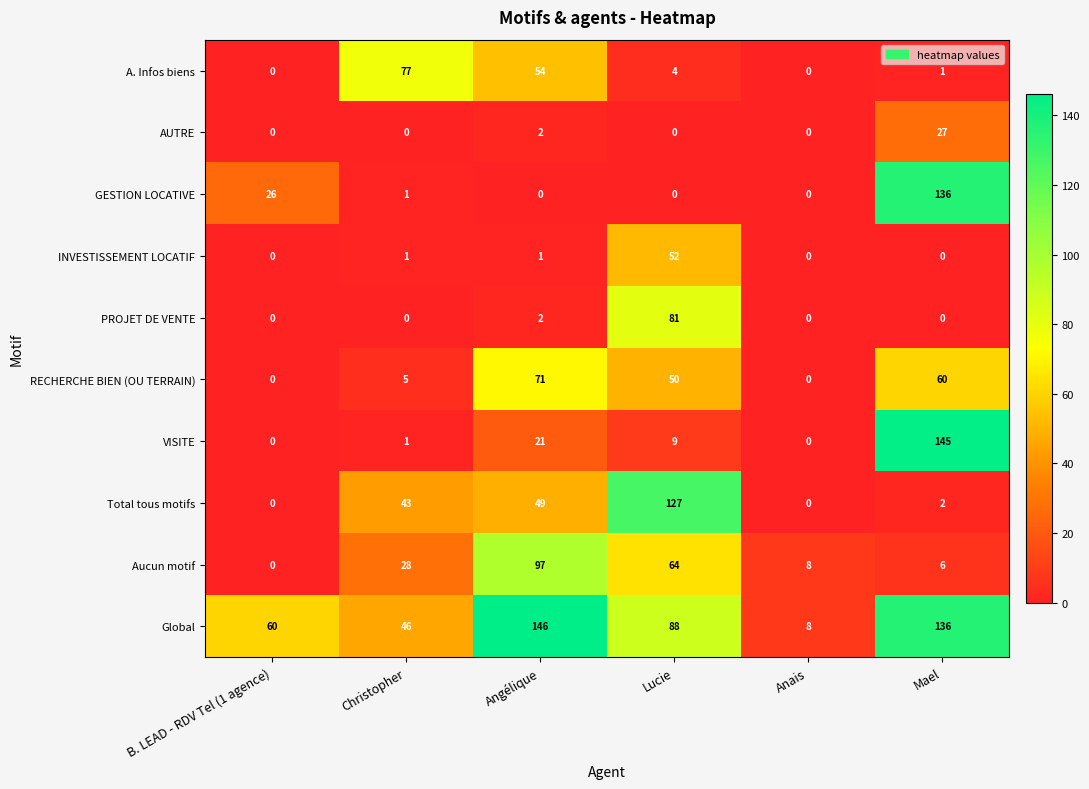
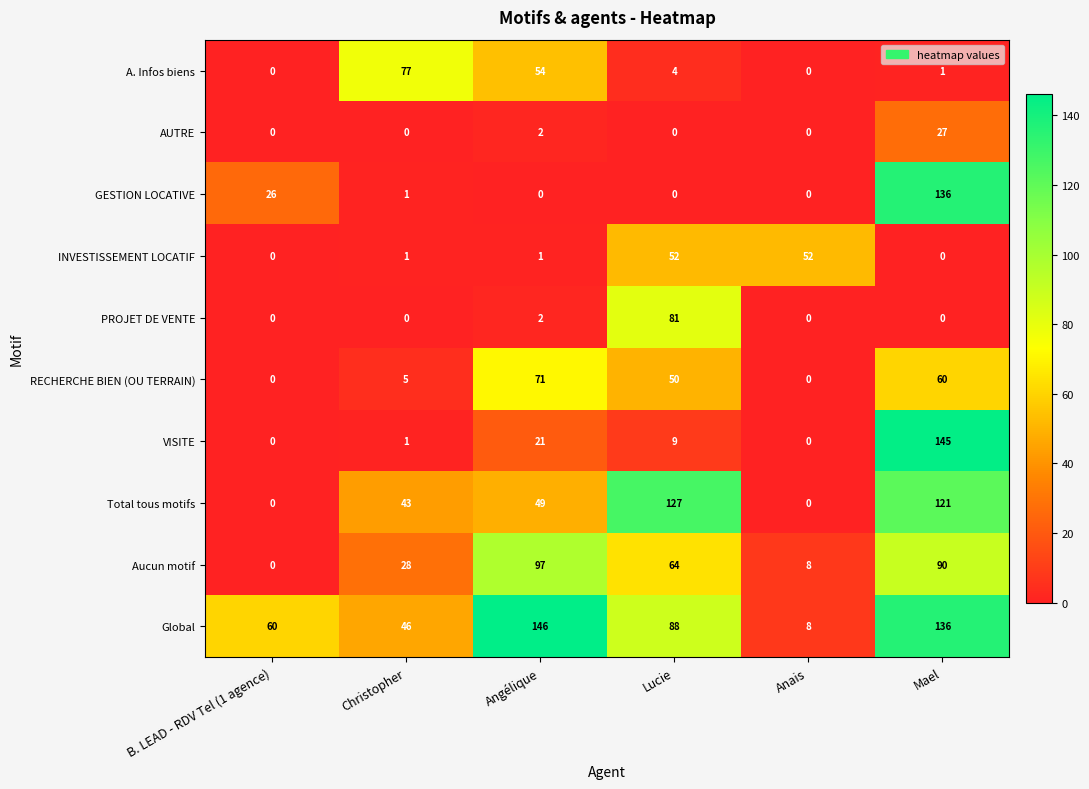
INVESTISSEMENT LOCATIF, Anais: 0 -> 52
Total tous motifs, Mael: 2 -> 121
Aucun motif, Mael: 6 -> 90
